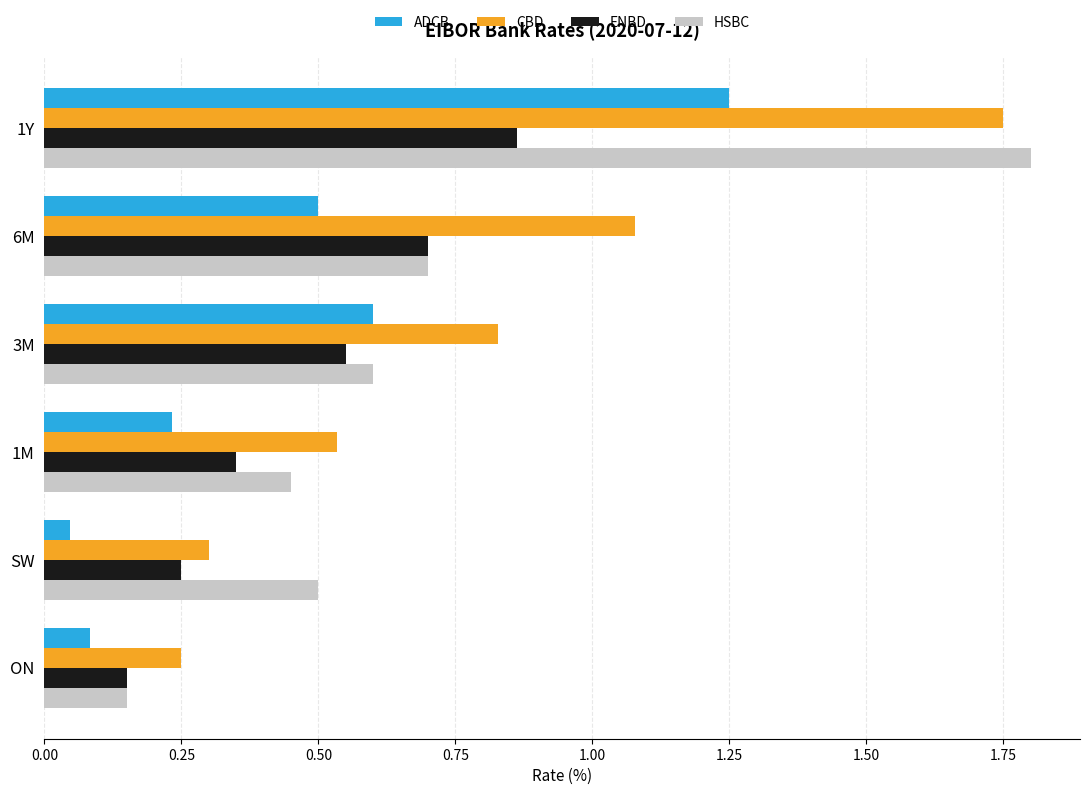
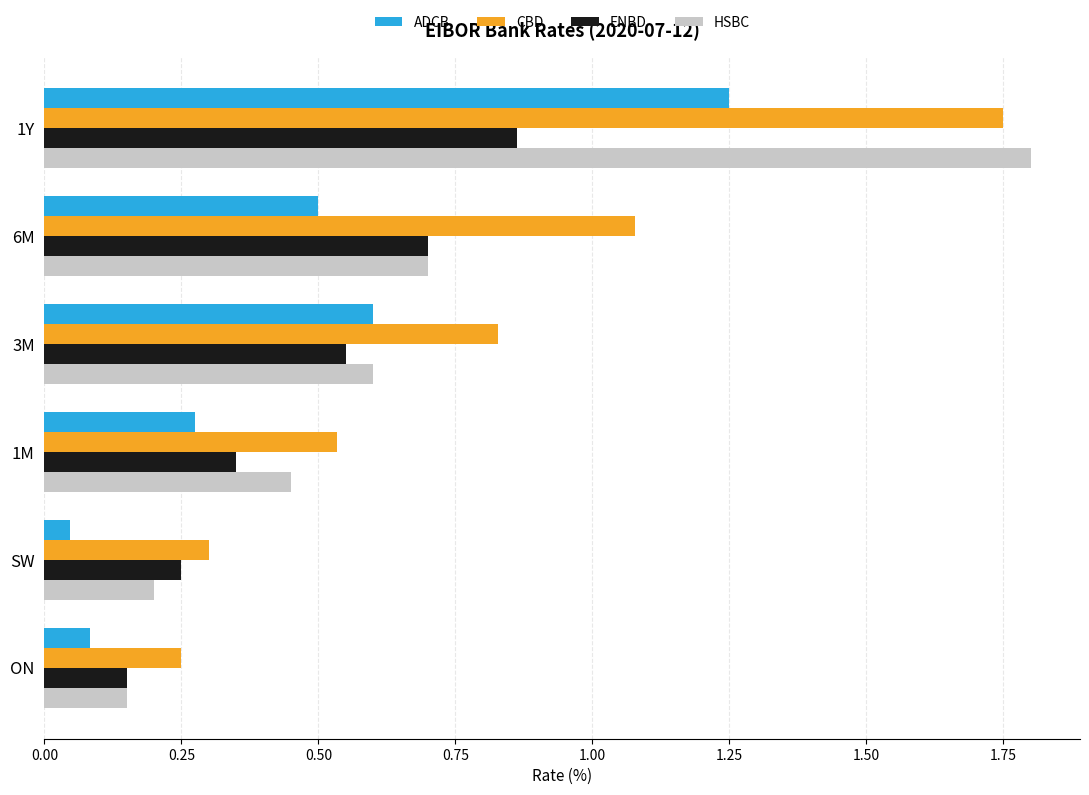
ADCB, 1M: 0.23 -> 0.27
HSBC, SW: 0.5 -> 0.2
